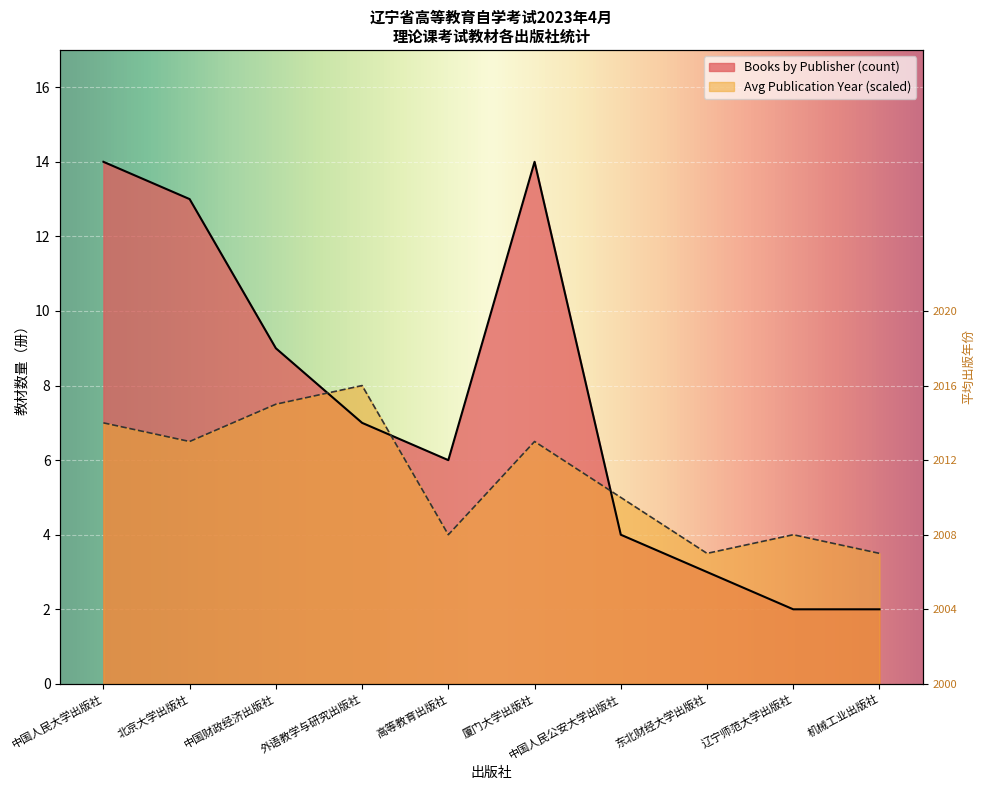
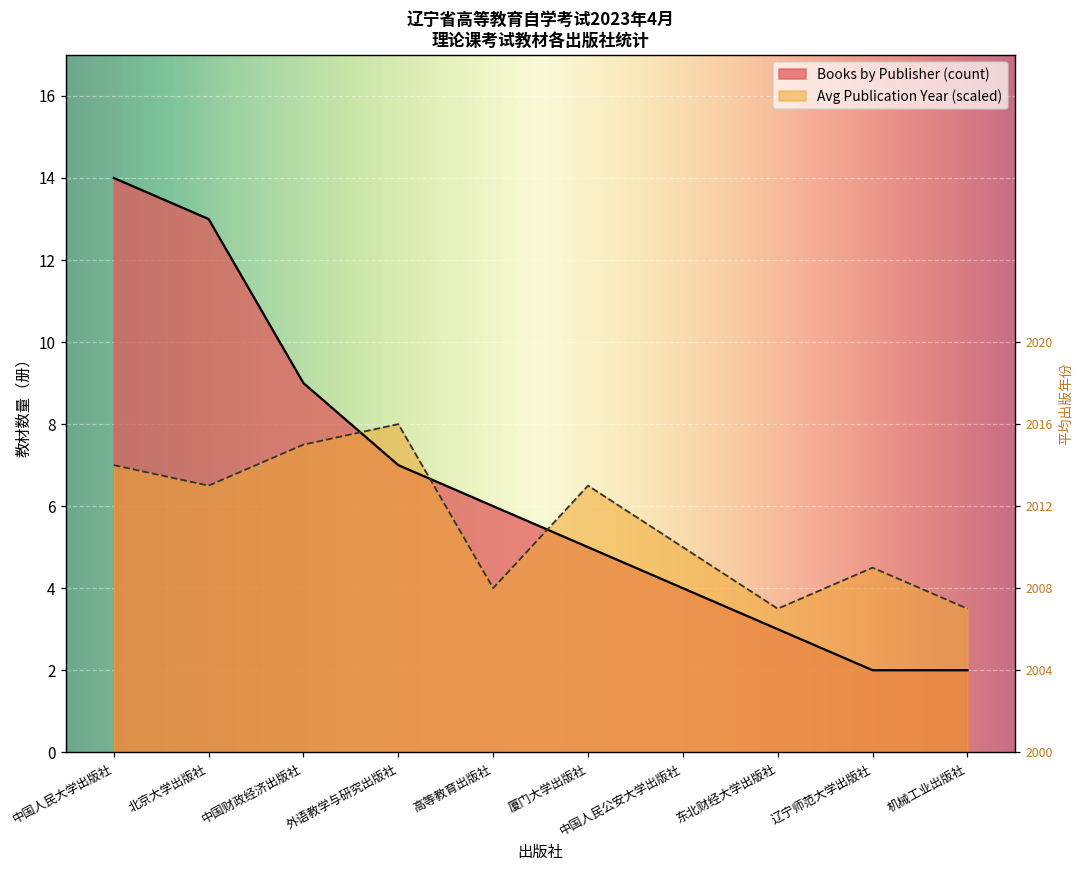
Books by Publisher (count), 厦门大学出版社: 14 -> 5
Avg Publication Year (scaled), 辽宁师范大学出版社: 4.0 -> 4.5
